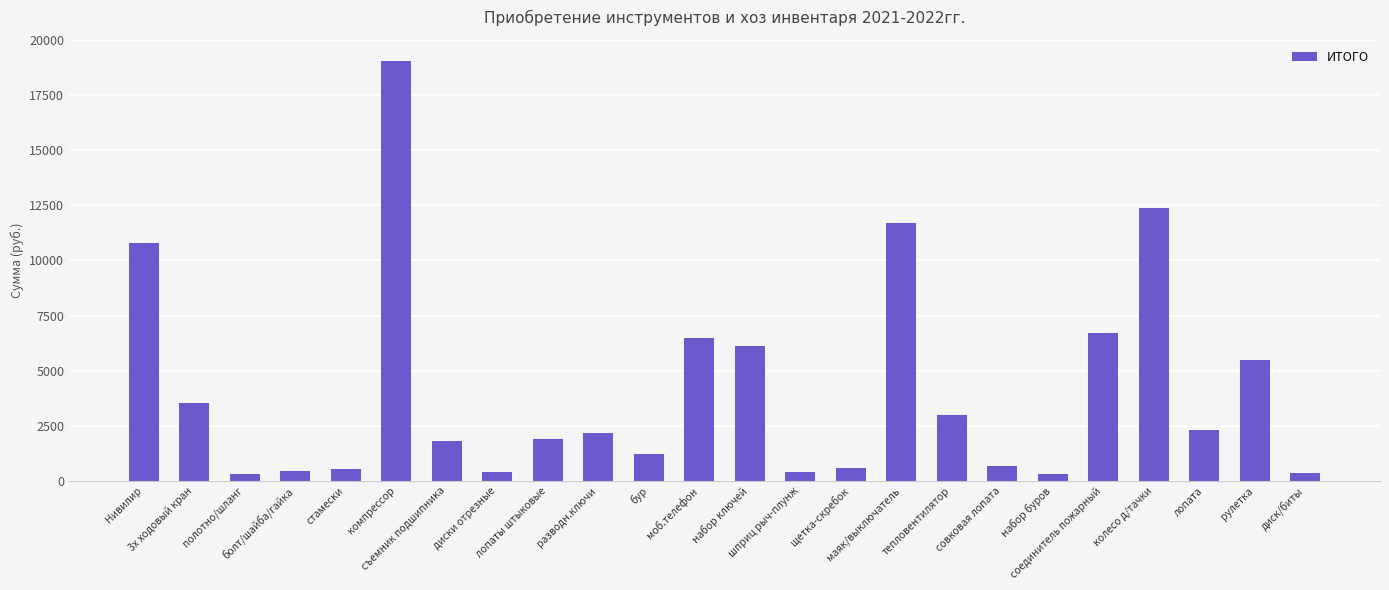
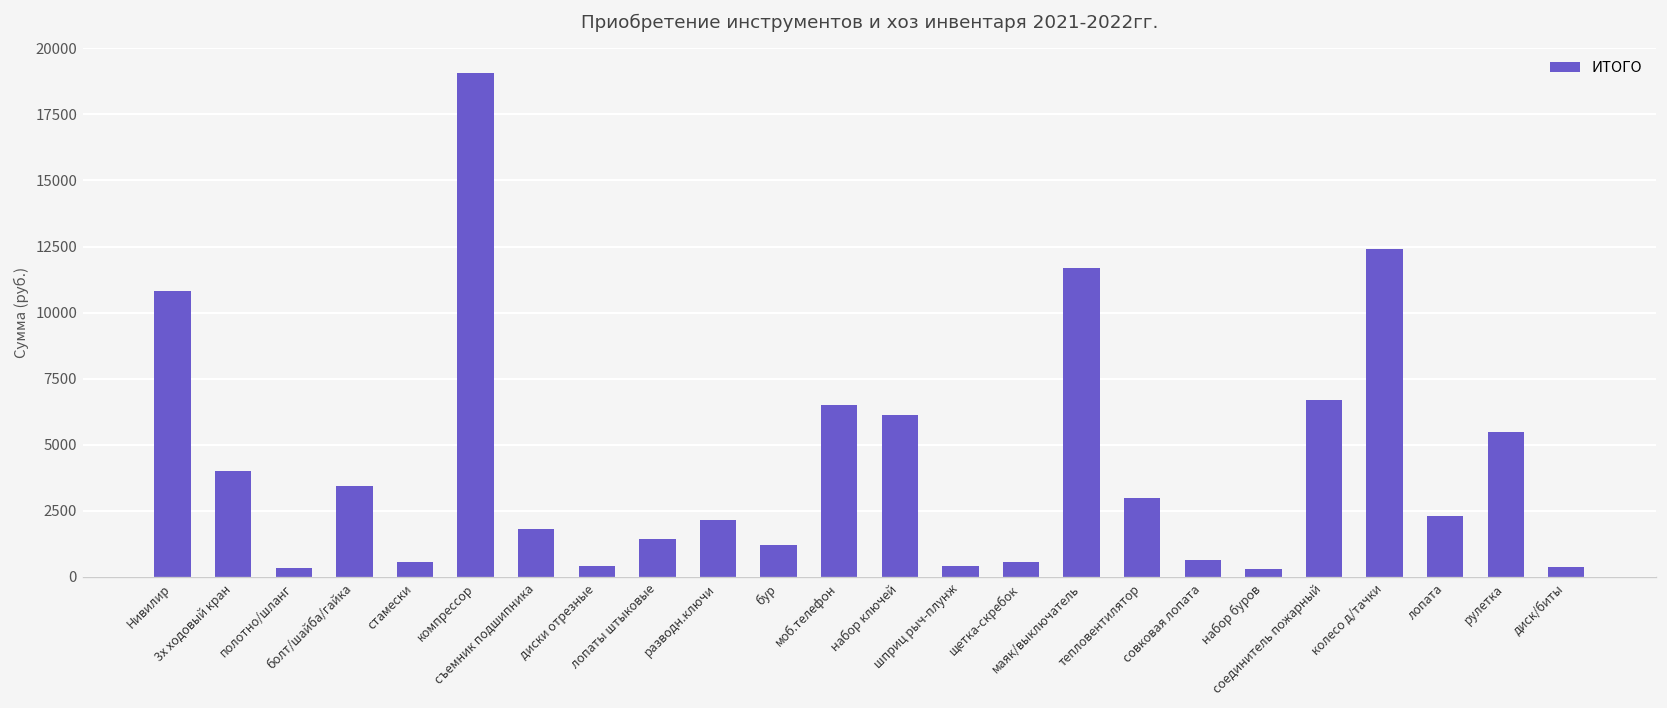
3х ходовый кран: 3500 -> 4000
болт/шайба/гайка: 500 -> 3400
лопаты штыковые: 1900 -> 1400
